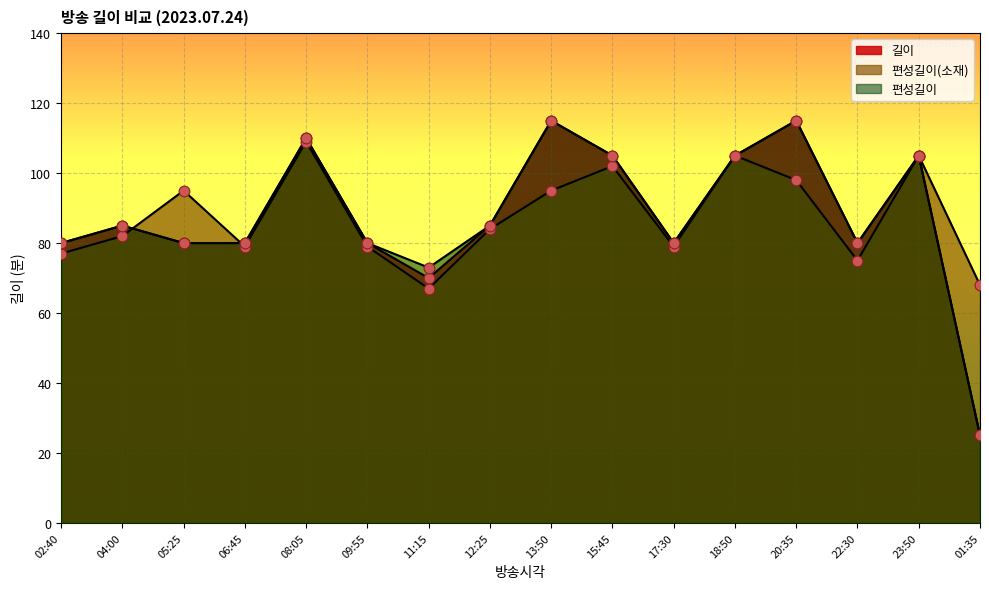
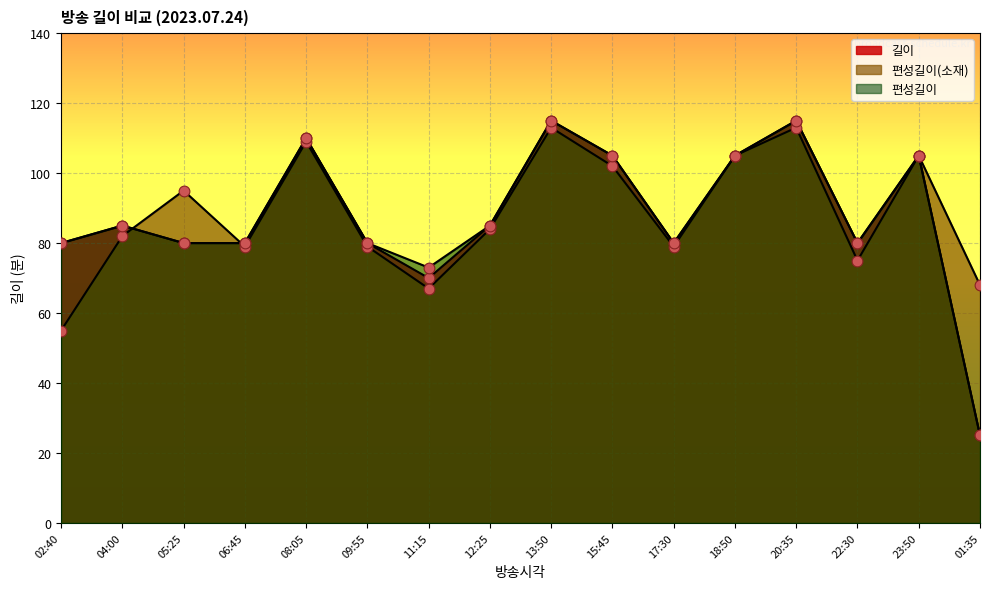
편성길이(소재), 02:40: 77 -> 55
편성길이(소재), 13:50: 95 -> 113
편성길이(소재), 20:35: 98 -> 113
